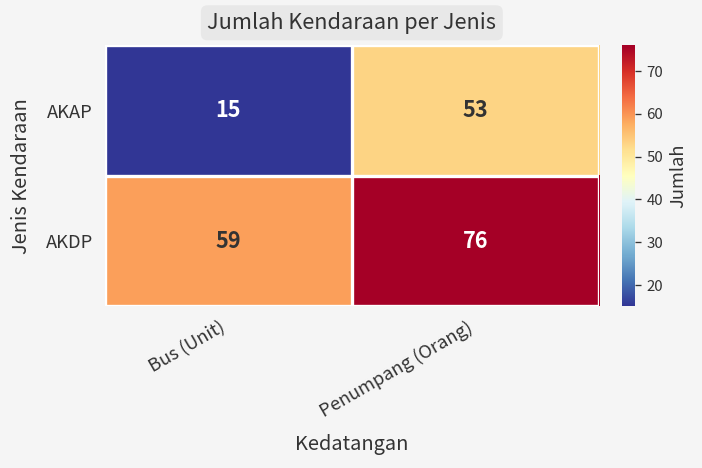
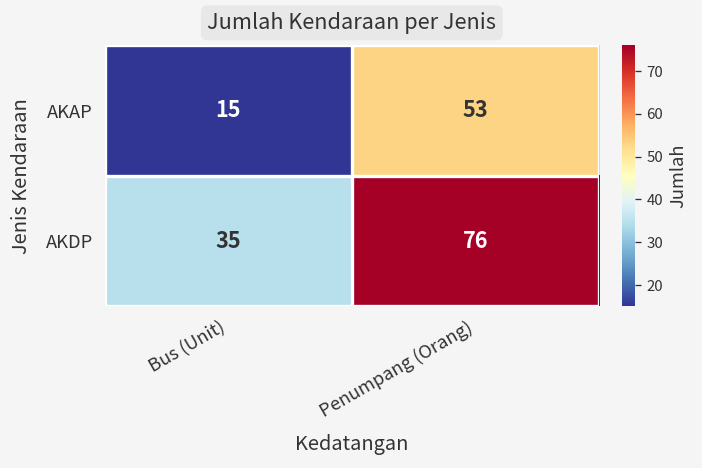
AKDP, Bus (Unit): 59 -> 35
